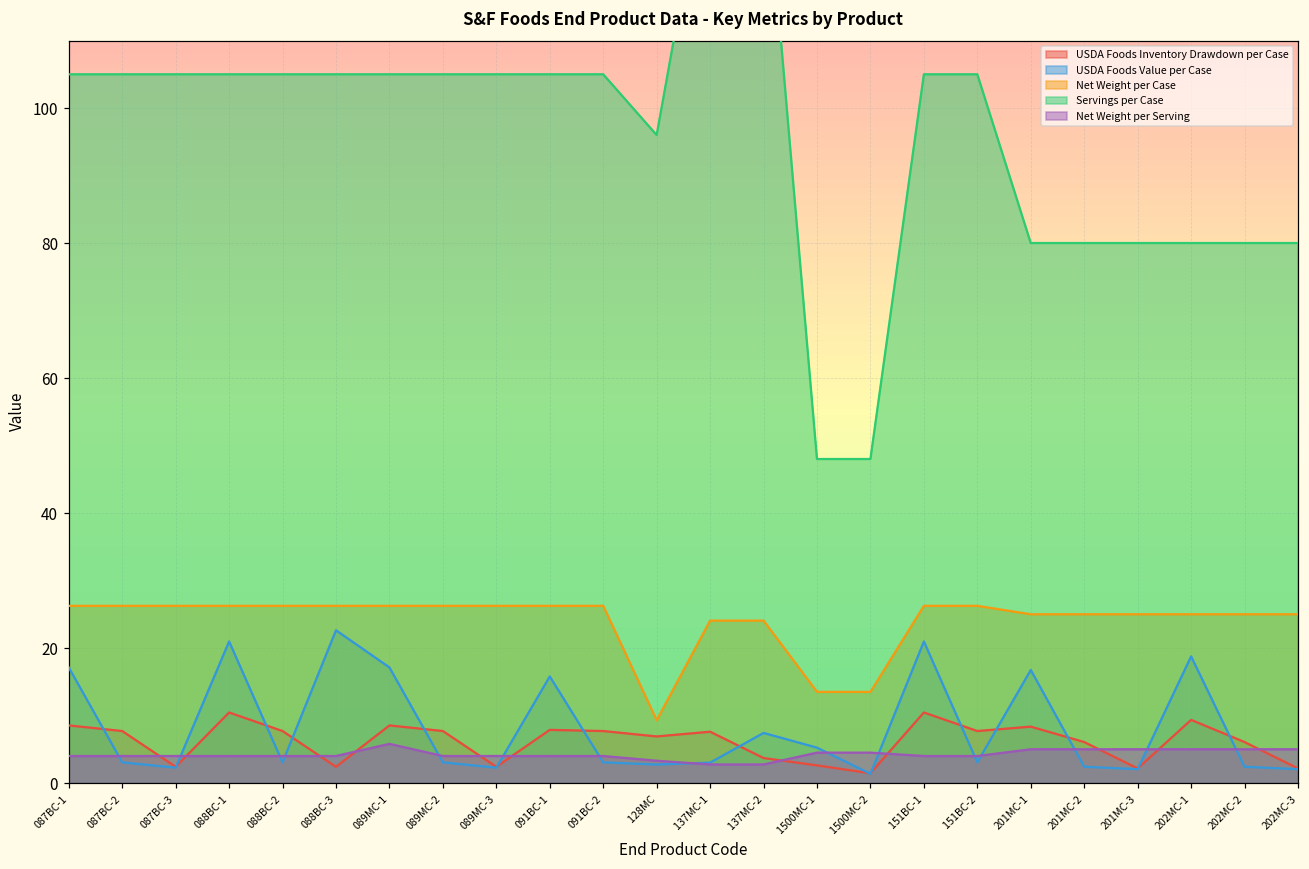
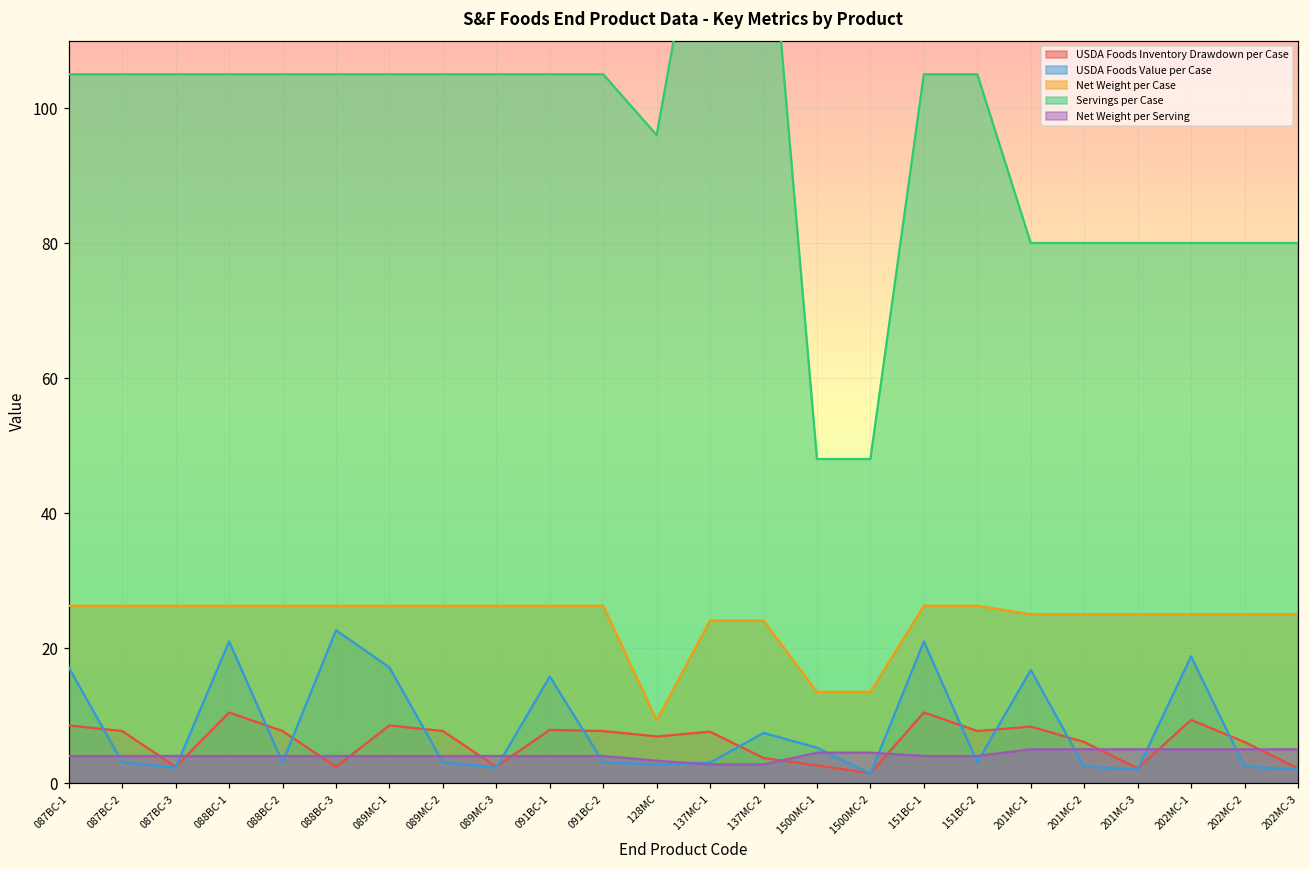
Net Weight per Serving, 089MC-1: 6 -> 4
